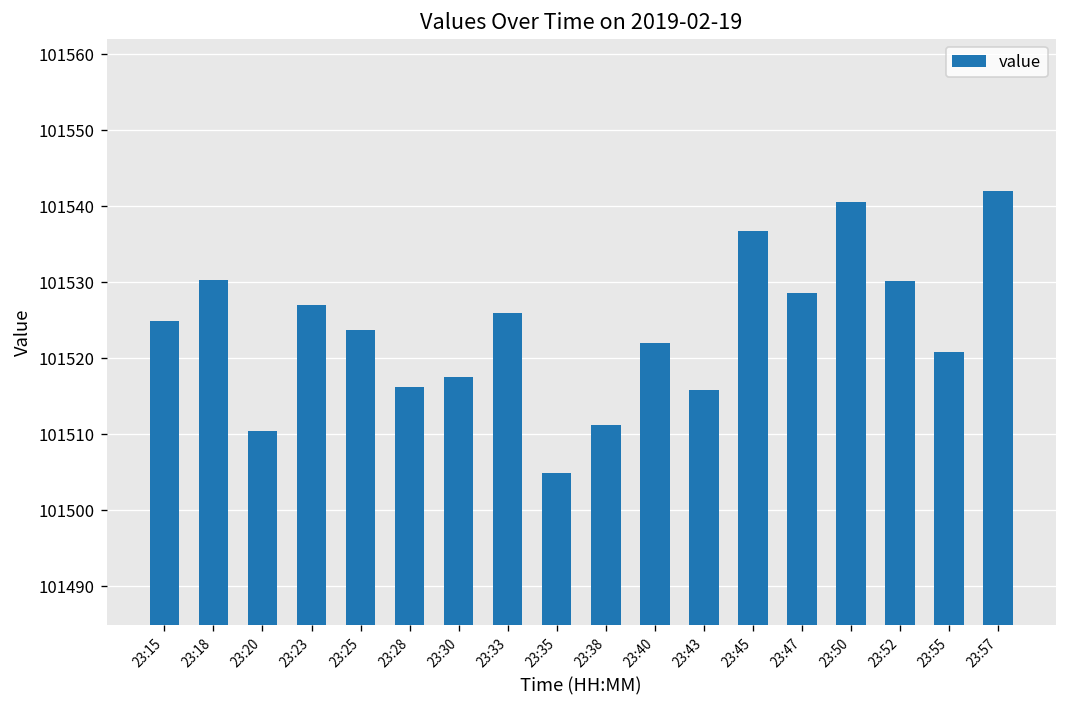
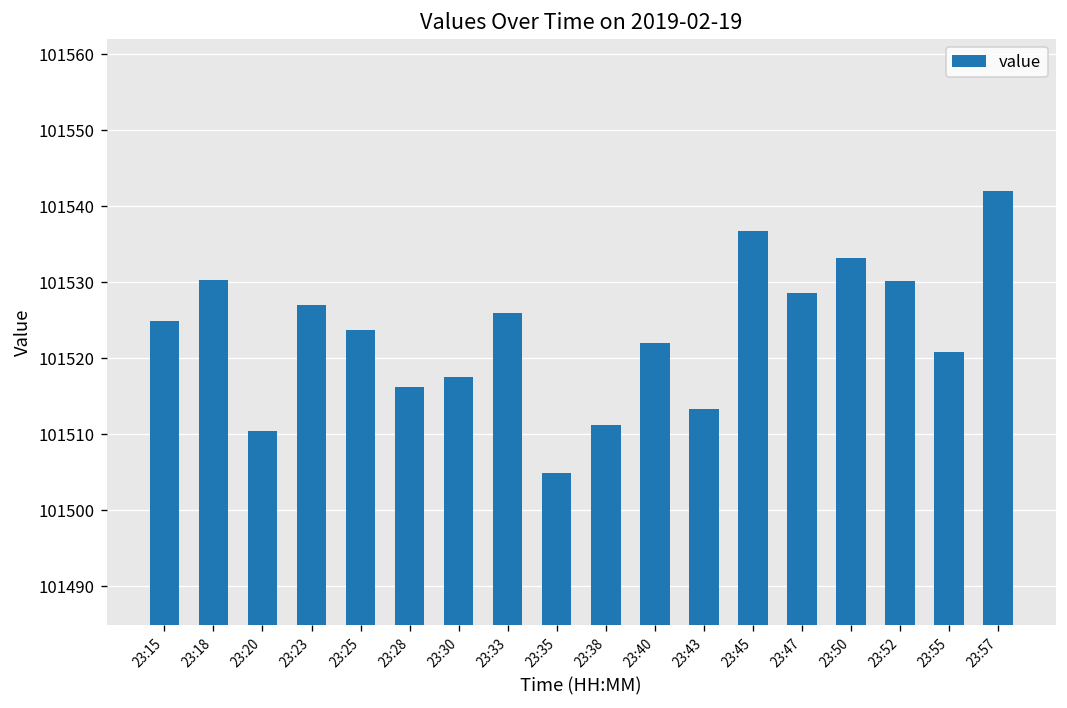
23:43: 101516 -> 101513
23:50: 101541 -> 101533
